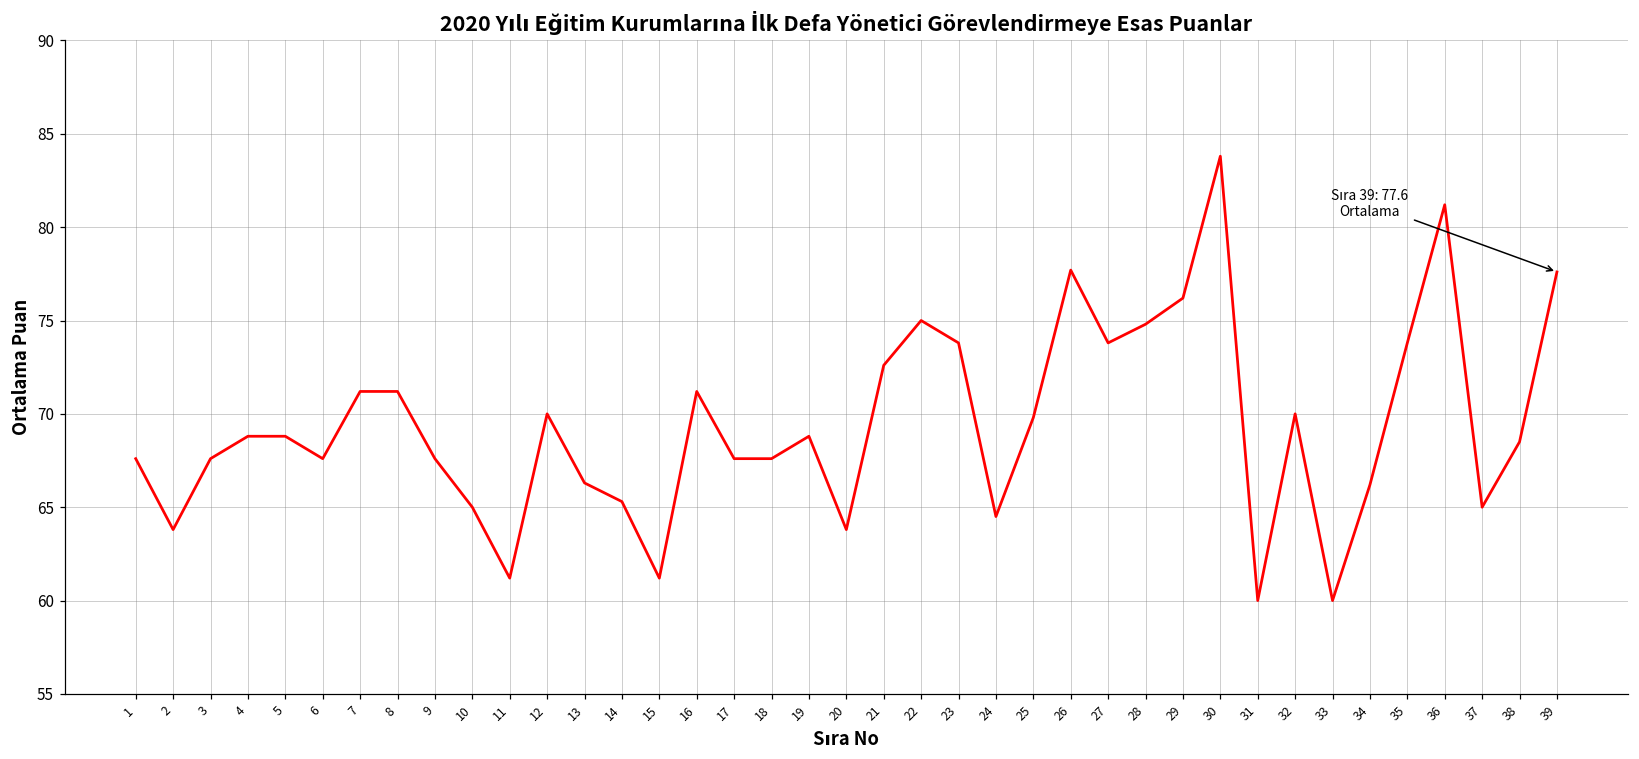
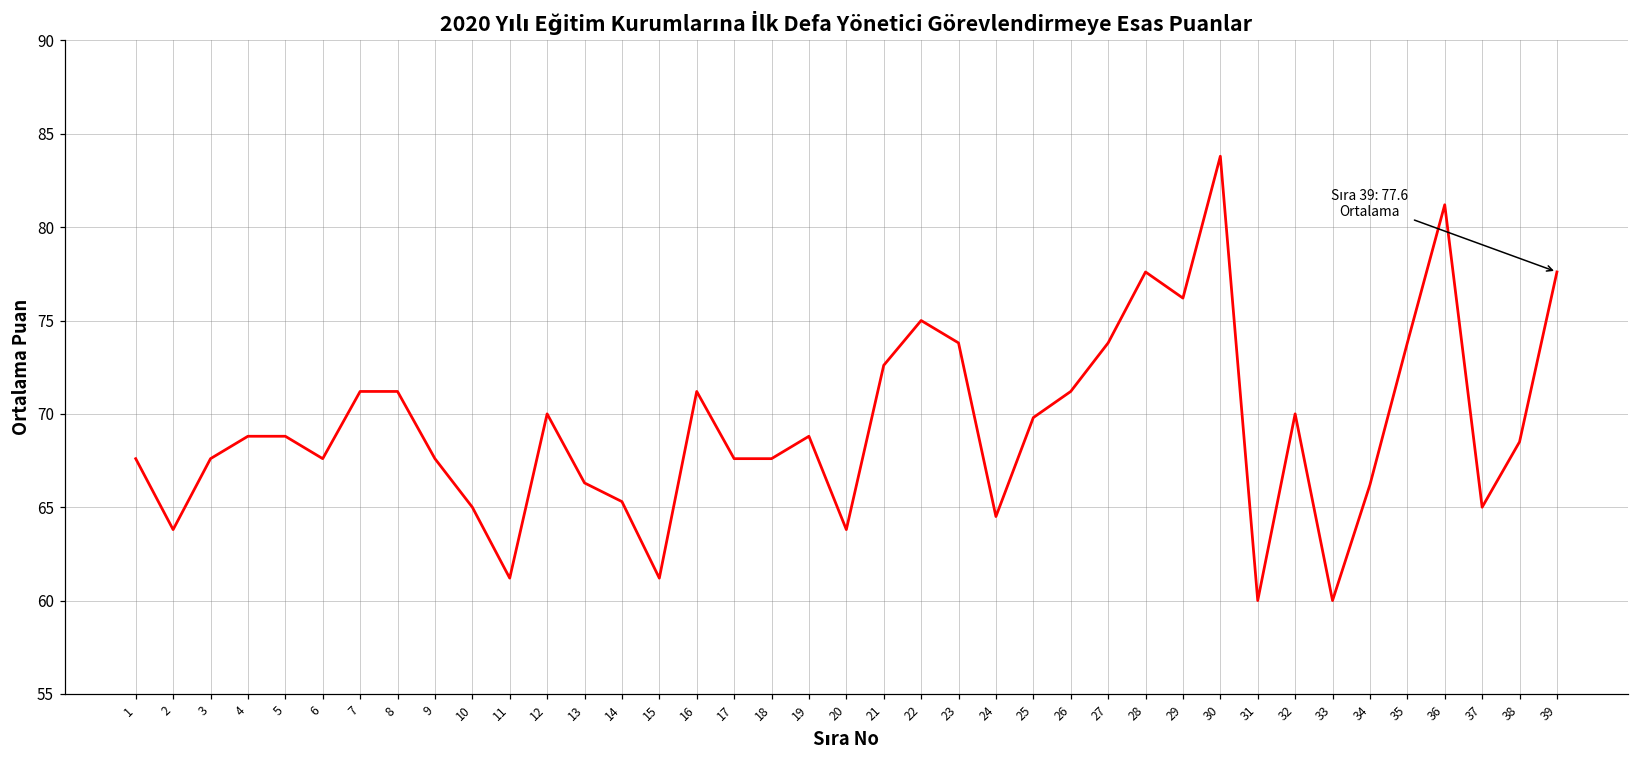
26: 77.7 -> 71.2
28: 74.8 -> 77.6
